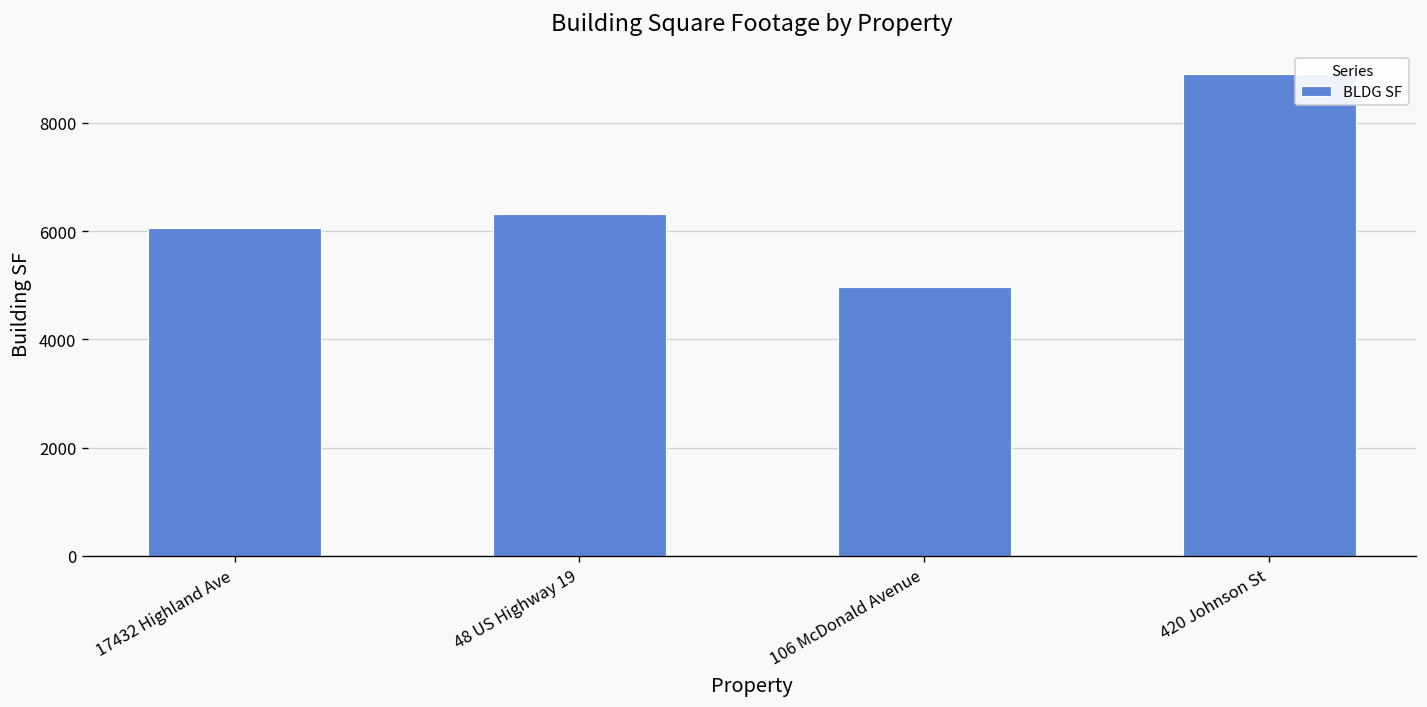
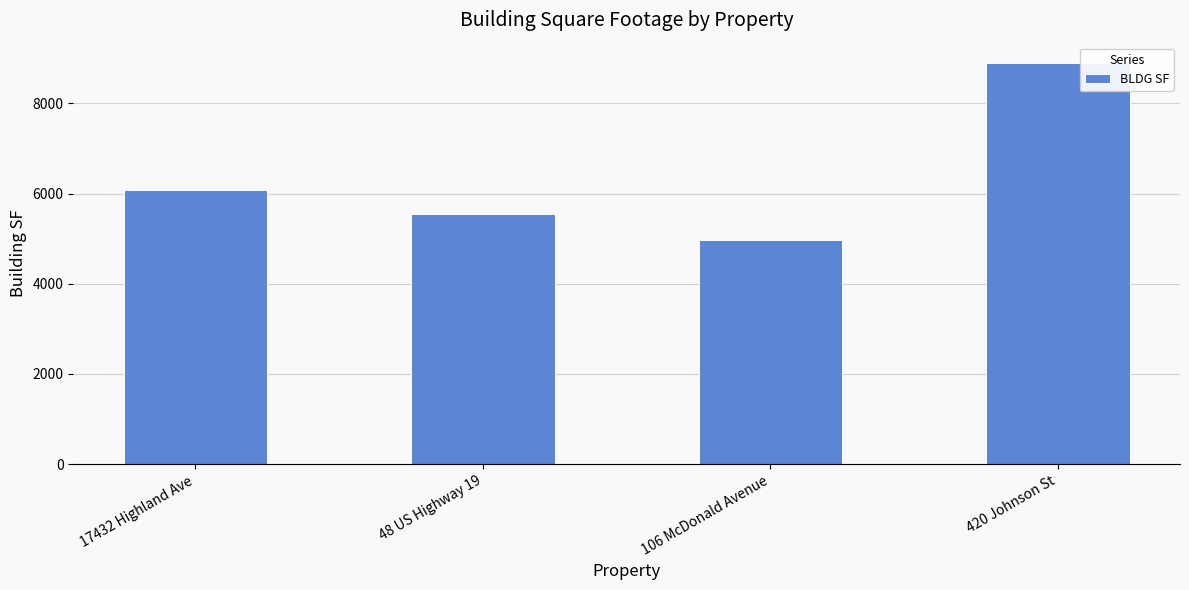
48 US Highway 19: 6300 -> 5500
